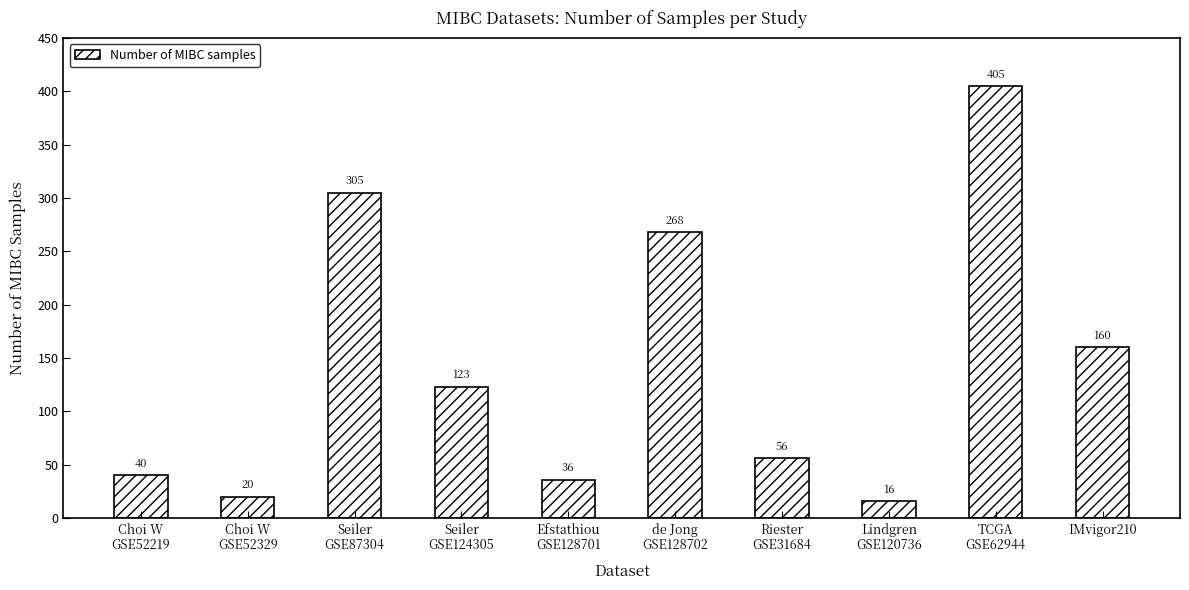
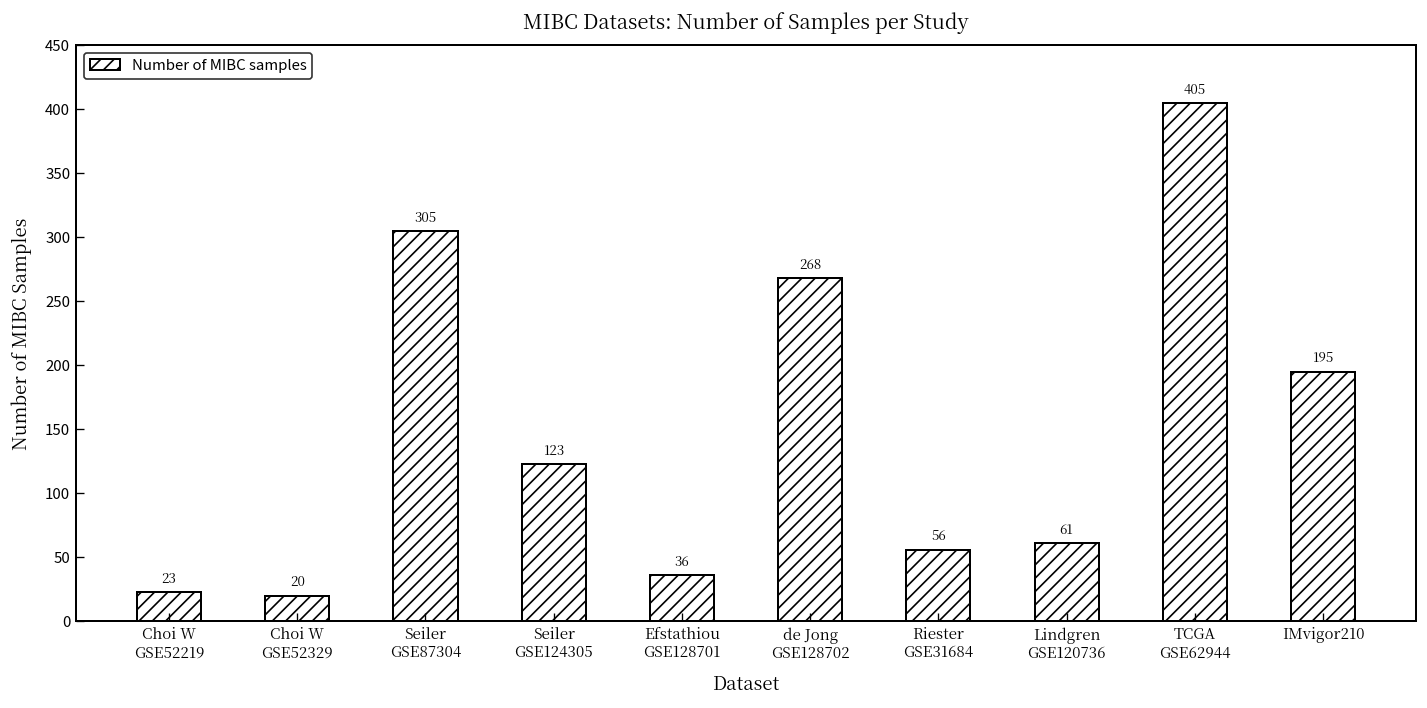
Choi W GSE52219: 40 -> 23
Lindgren GSE120736: 16 -> 61
IMvigor210: 160 -> 195
